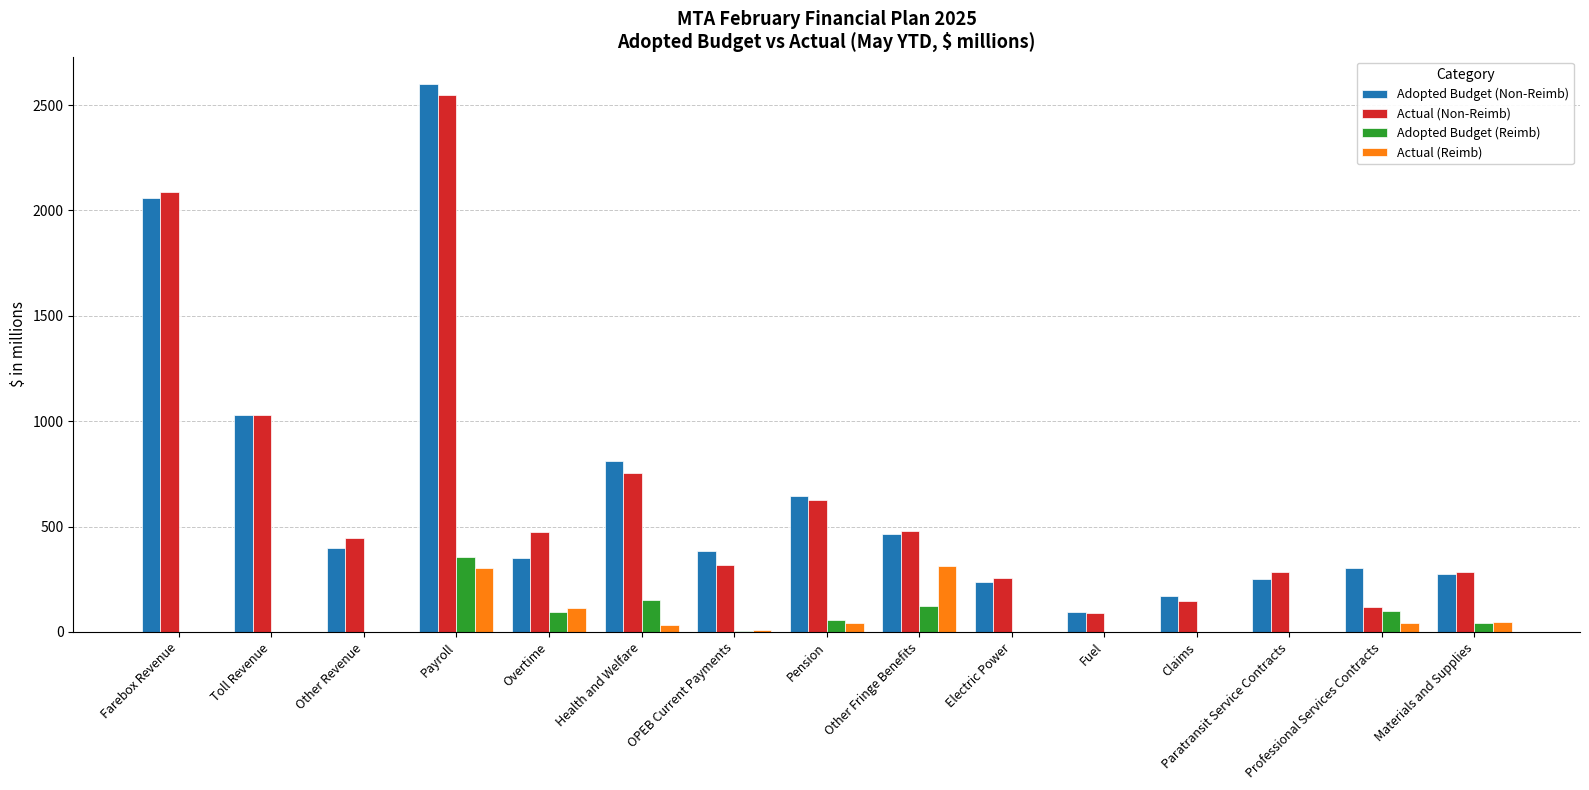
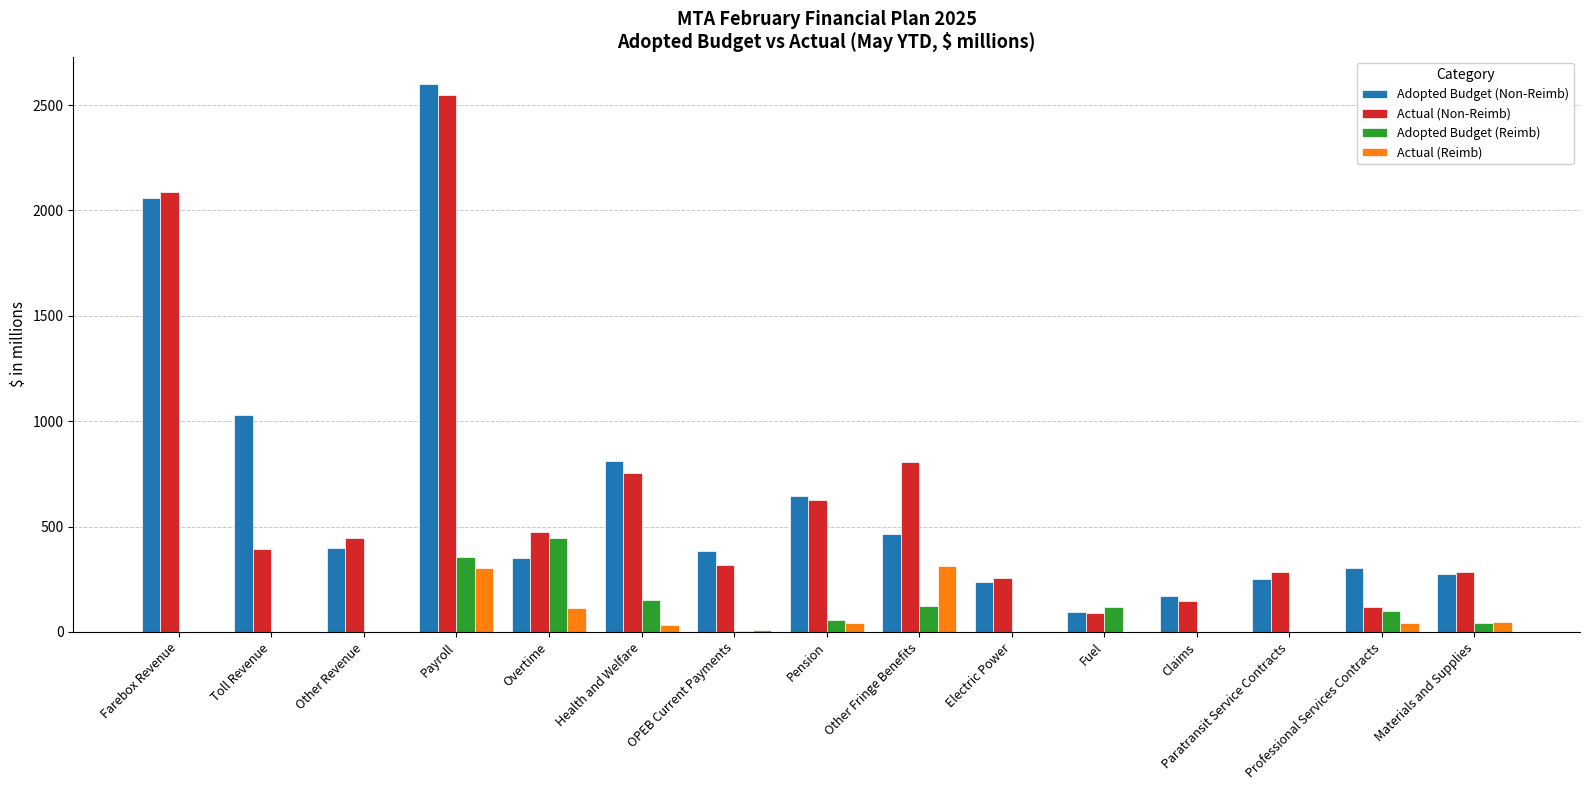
Actual (Non-Reimb), Toll Revenue: 1030 -> 390
Adopted Budget (Reimb), Overtime: 100 -> 440
Actual (Non-Reimb), Other Fringe Benefits: 480 -> 810
Adopted Budget (Reimb), Fuel: 0 -> 120
